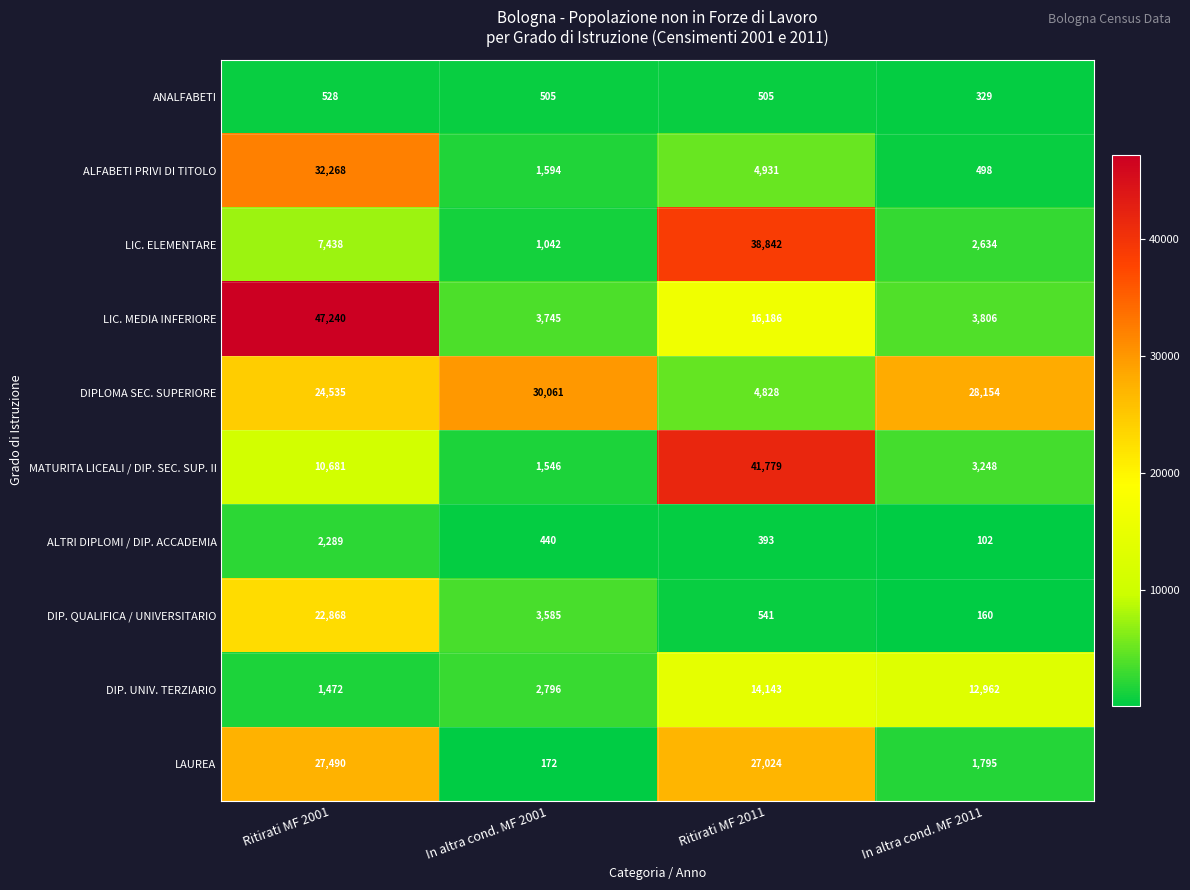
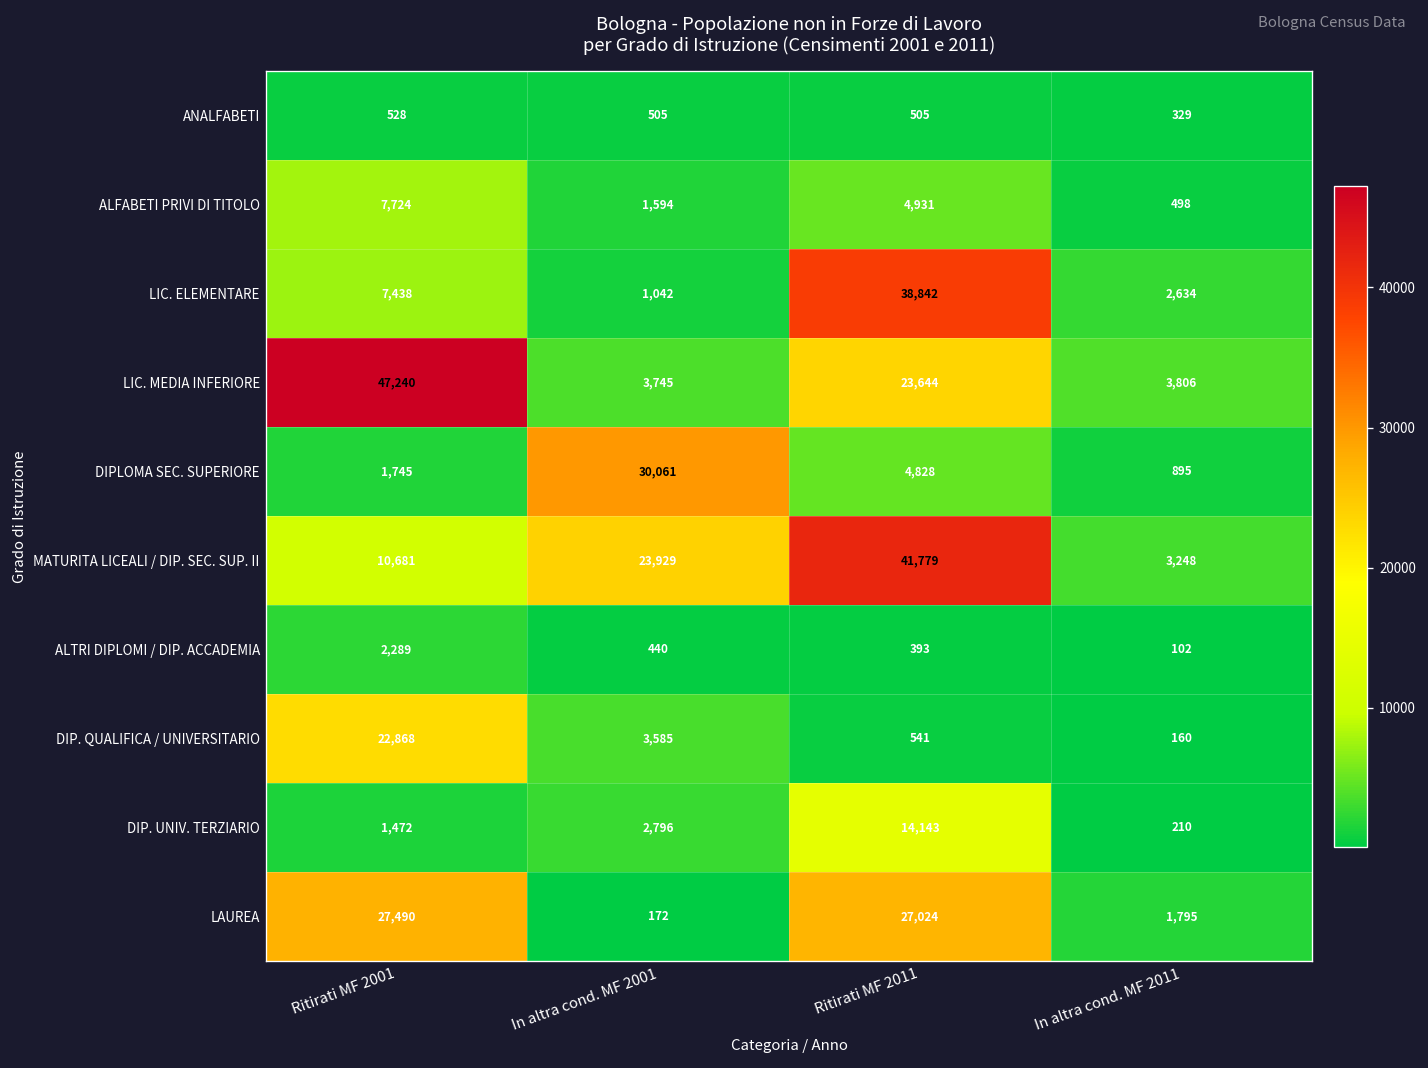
ALFABETI PRIVI DI TITOLO, Ritirati MF 2001: 32,268 -> 7,724
LIC. MEDIA INFERIORE, Ritirati MF 2011: 16,186 -> 23,644
DIPLOMA SEC. SUPERIORE, Ritirati MF 2001: 24,535 -> 1,745
DIPLOMA SEC. SUPERIORE, In altra cond. MF 2011: 28,154 -> 895
MATURITA LICEALI / DIP. SEC. SUP. II, In altra cond. MF 2001: 1,546 -> 23,929
DIP. UNIV. TERZIARIO, In altra cond. MF 2011: 12,962 -> 210
